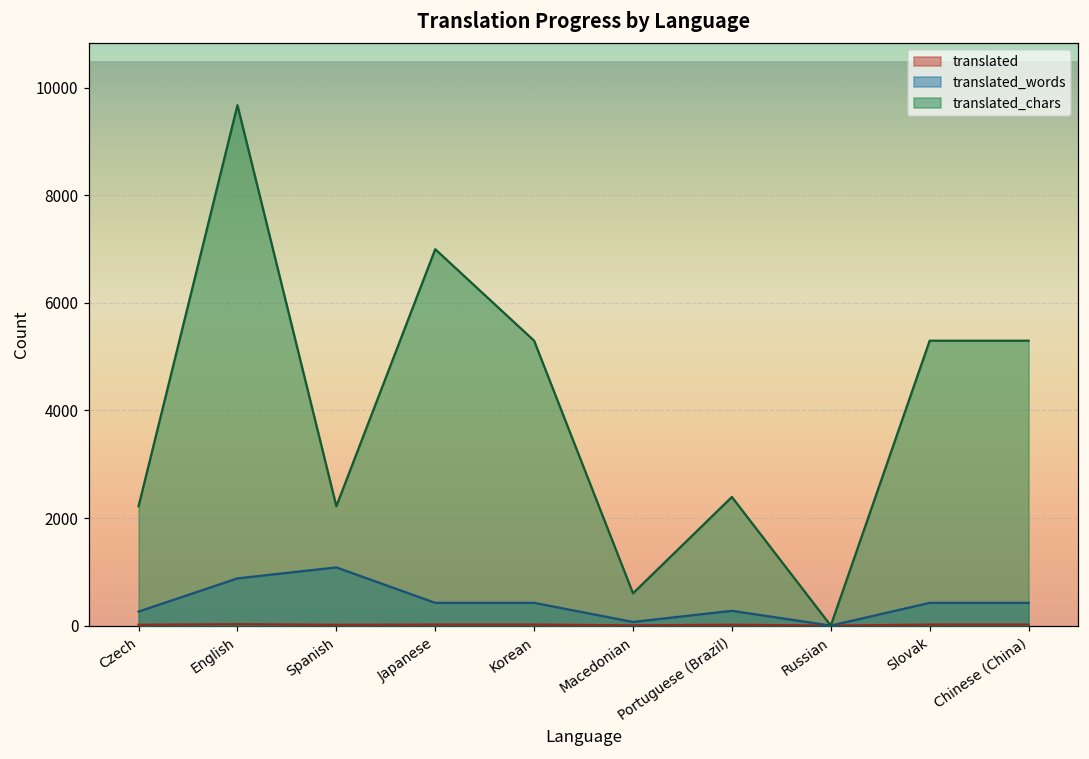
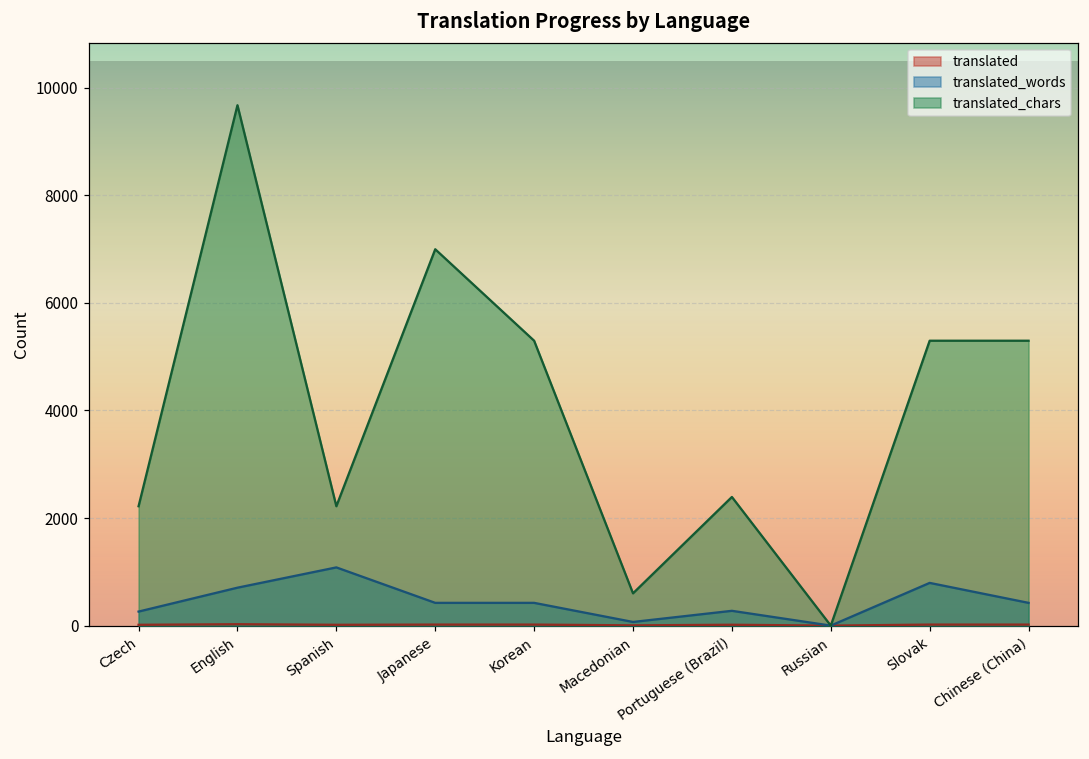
translated_words, English: 900 -> 700
translated_words, Slovak: 400 -> 800
